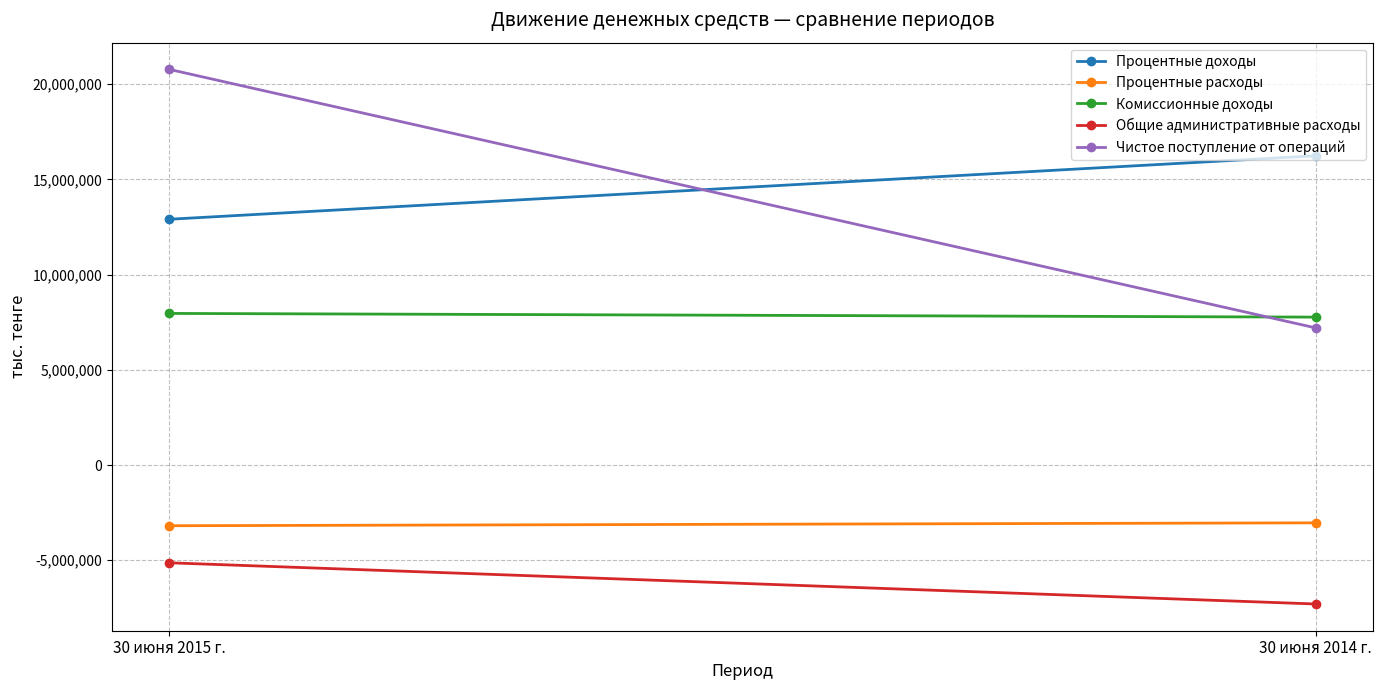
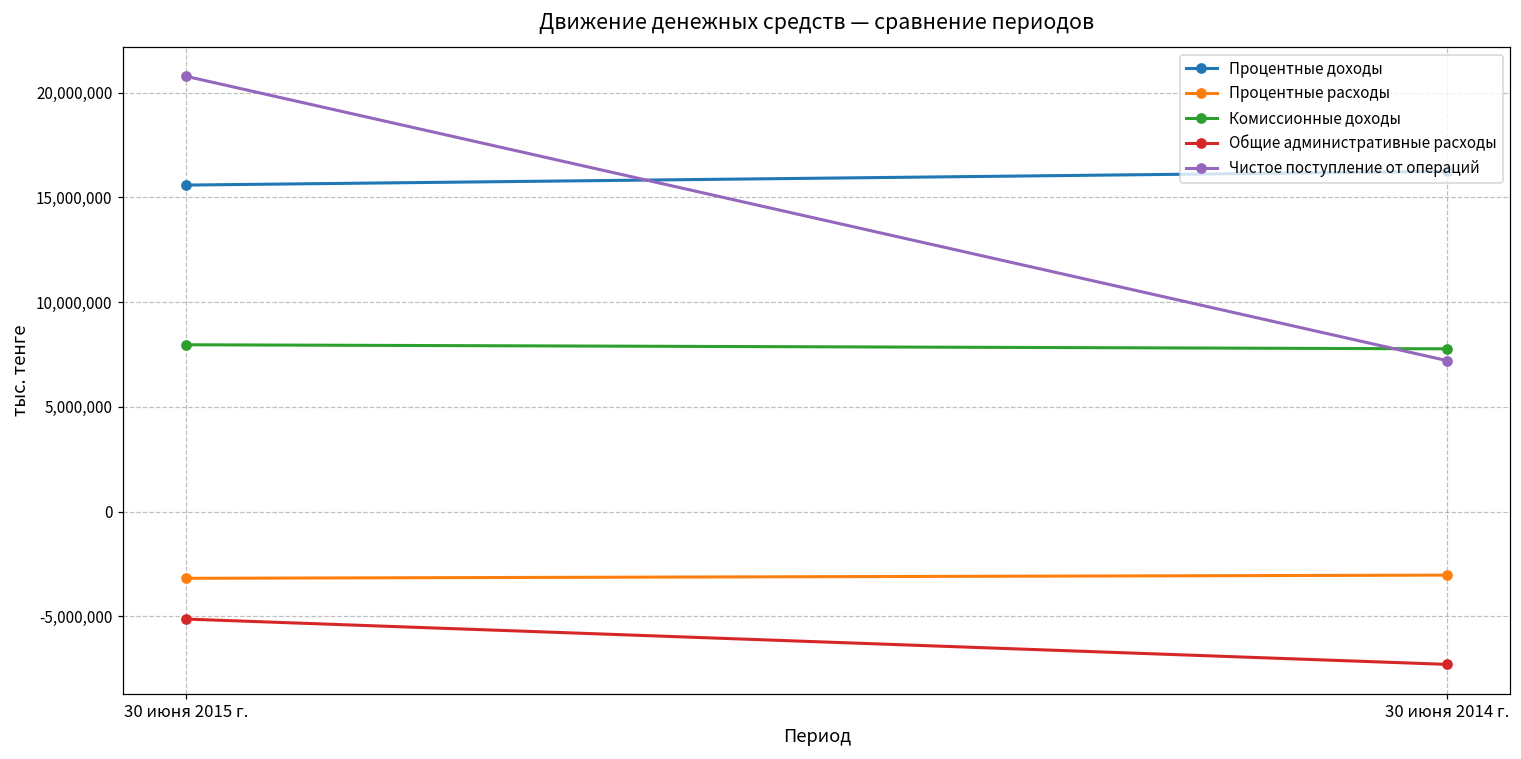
Процентные доходы, 30 июня 2015 г.: 12,900,000 -> 15,600,000
